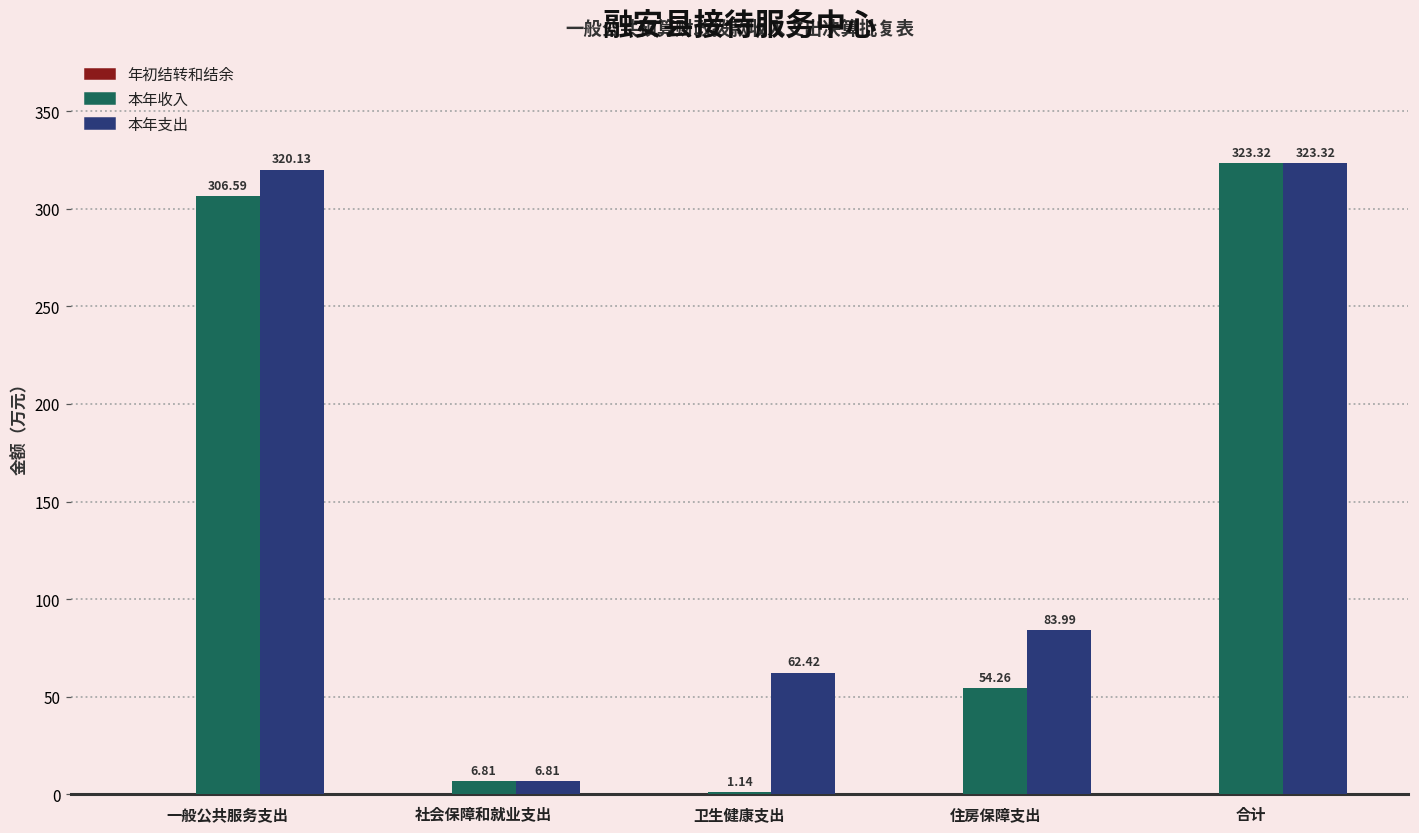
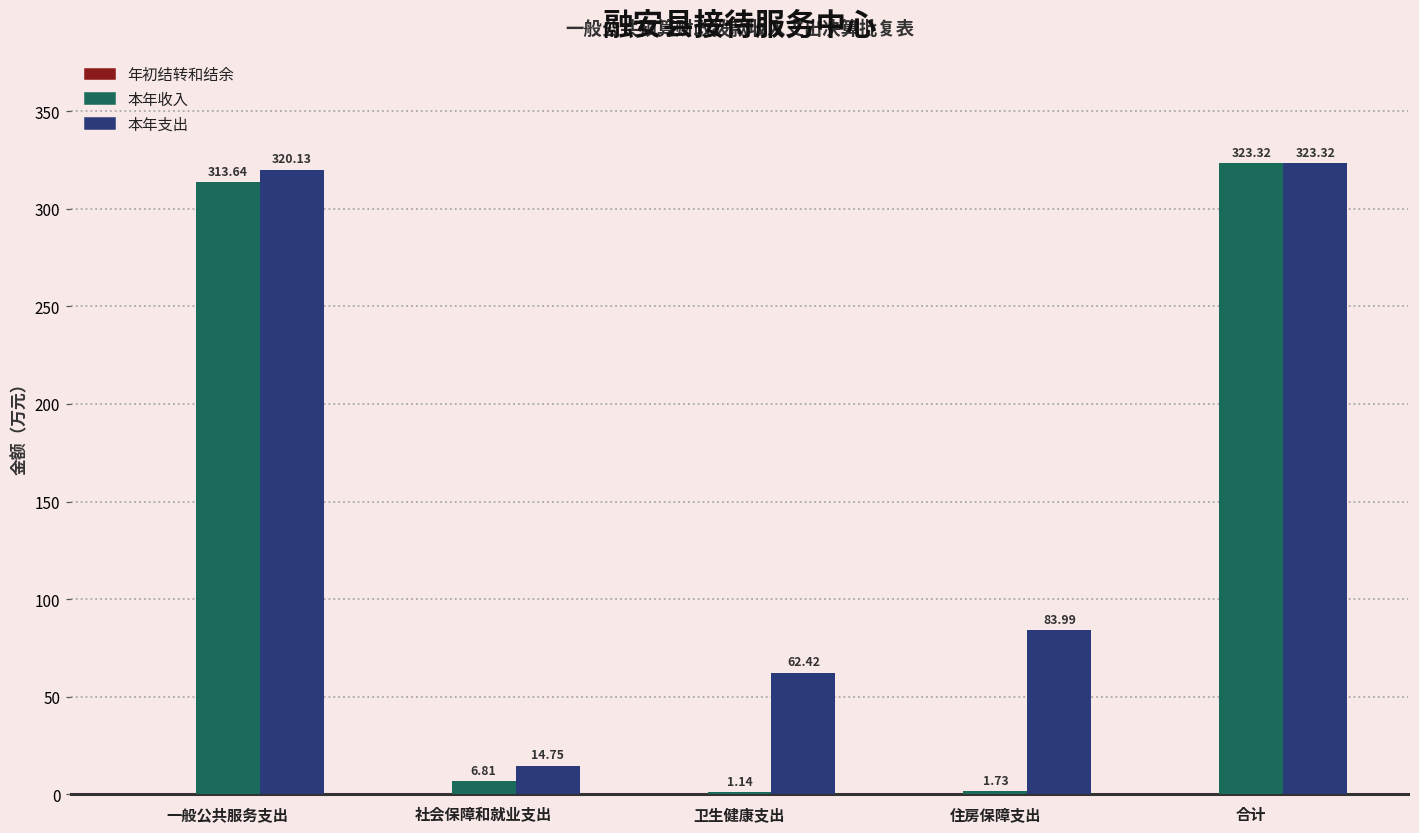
本年收入, 一般公共服务支出: 306.59 -> 313.64
本年支出, 社会保障和就业支出: 6.81 -> 14.75
本年收入, 住房保障支出: 54.26 -> 1.73
